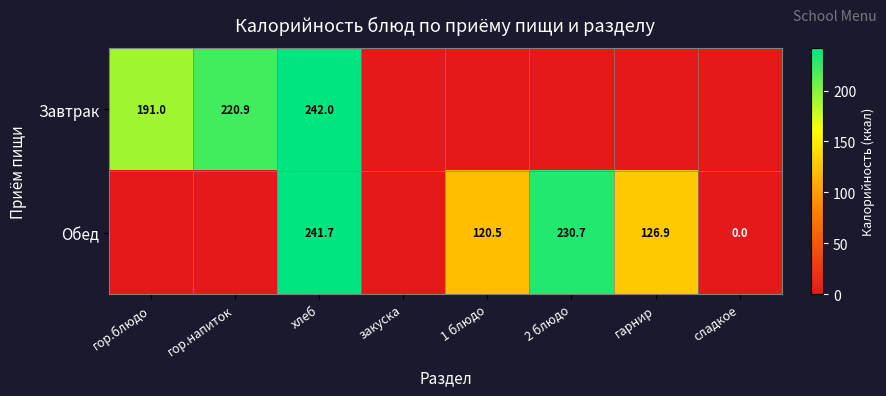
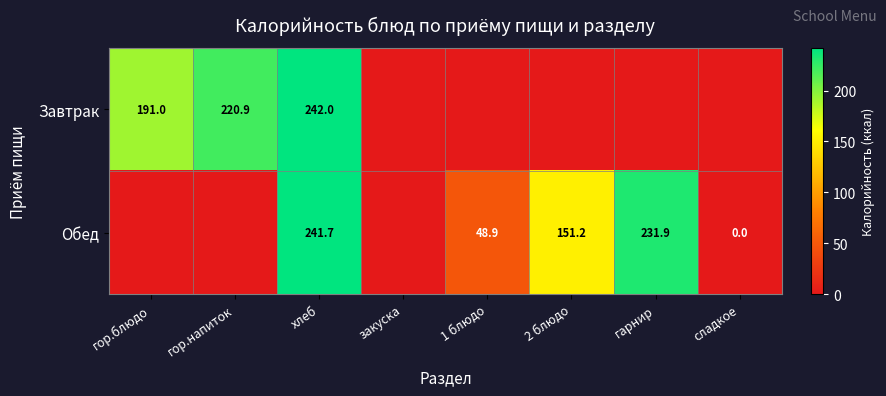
Обед, 1 блюдо: 120.5 -> 48.9
Обед, 2 блюдо: 230.7 -> 151.2
Обед, гарнир: 126.9 -> 231.9
